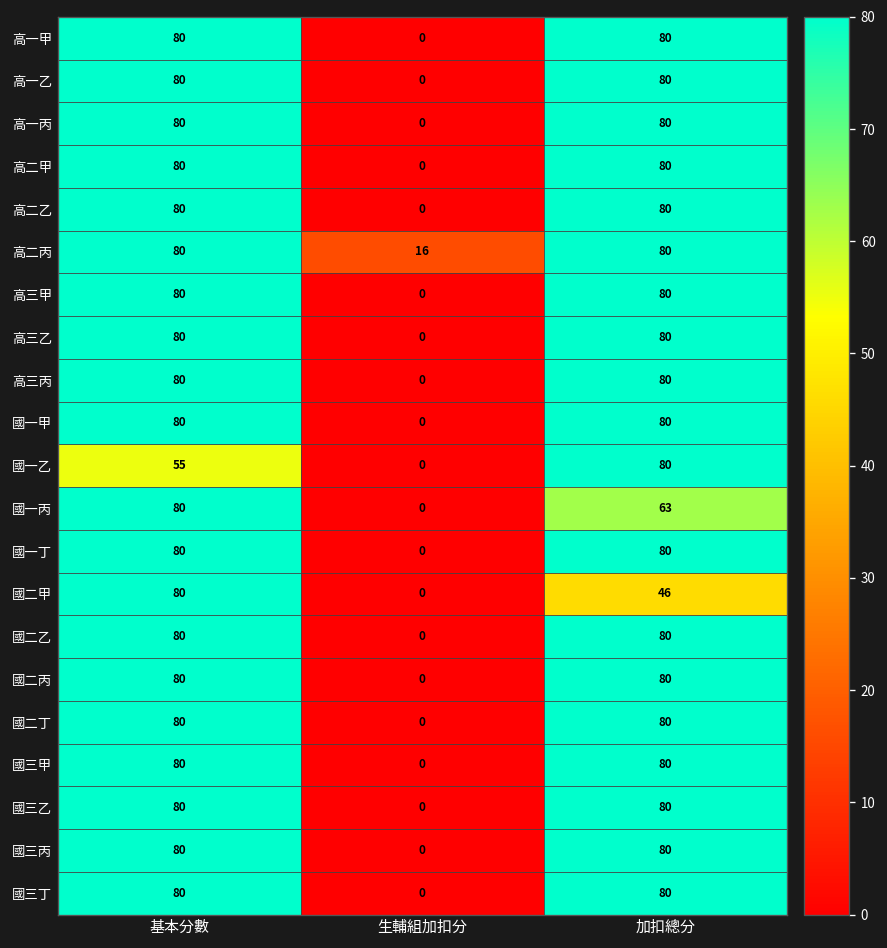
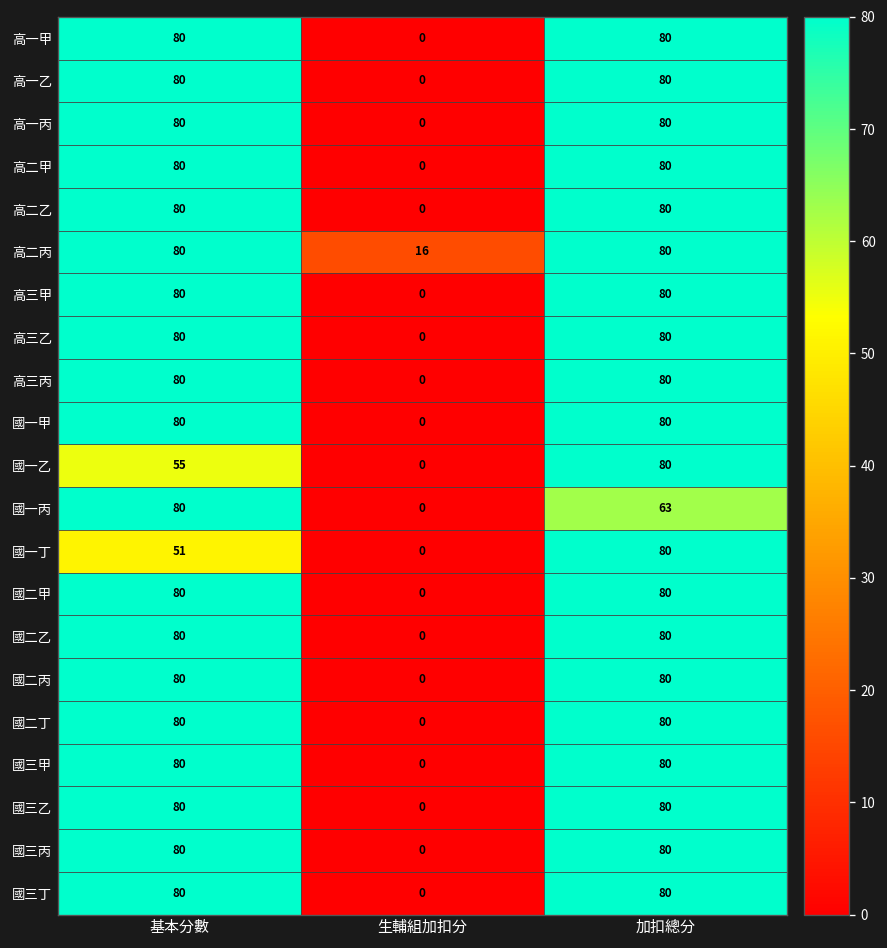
國一丁, 基本分數: 80 -> 51
國二甲, 加扣總分: 46 -> 80
